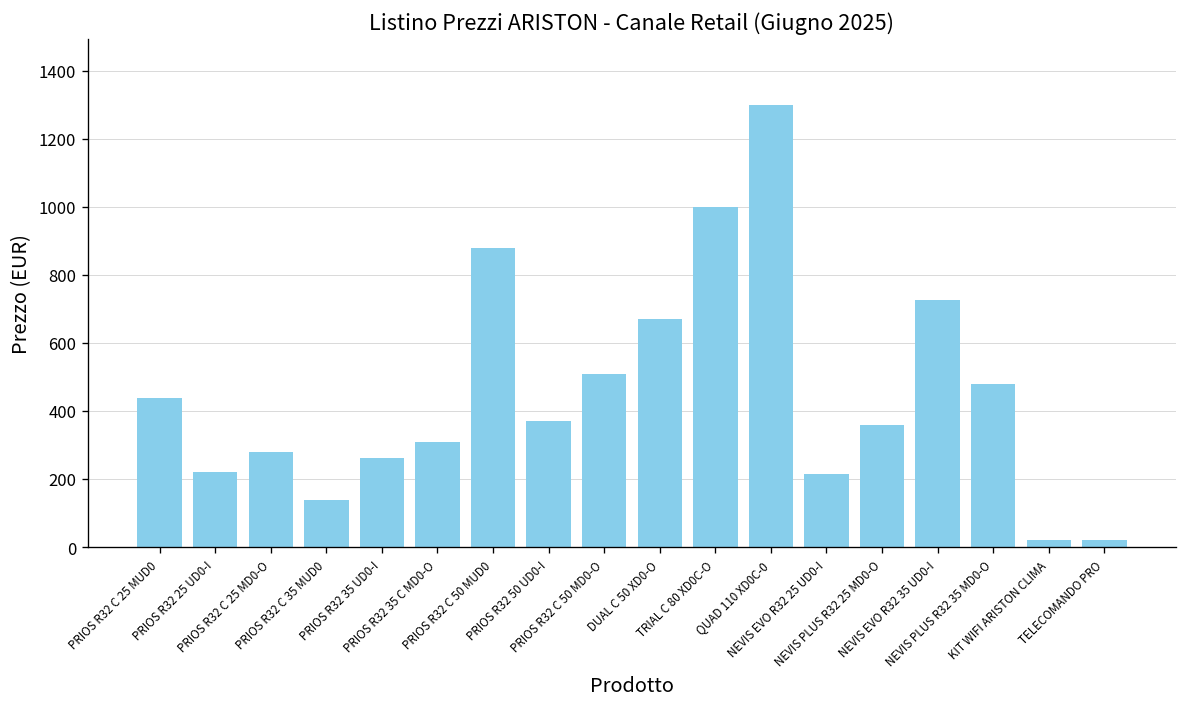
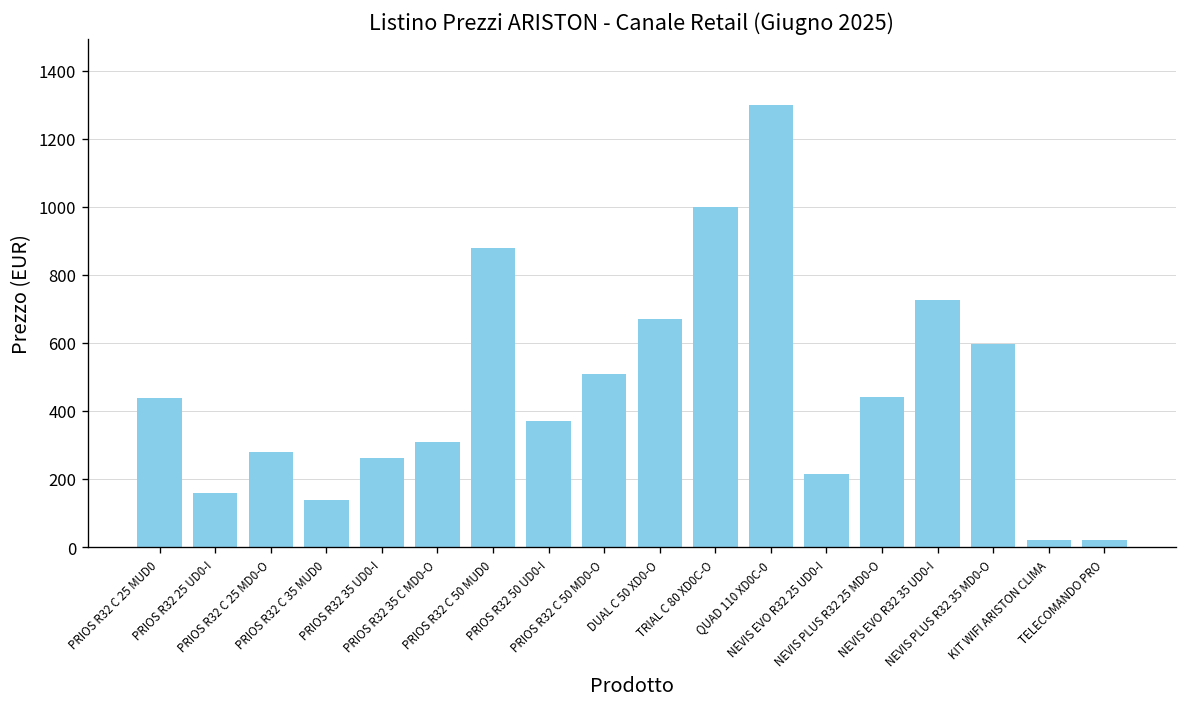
PRIOS R32 25 UD0-I: 220 -> 160
NEVIS PLUS R32 25 MD0-O: 360 -> 440
NEVIS PLUS R32 35 MD0-O: 480 -> 600
